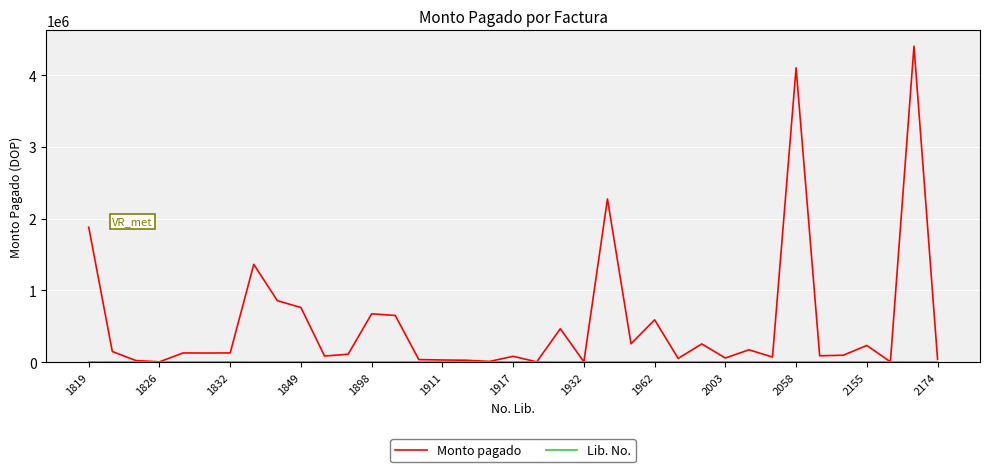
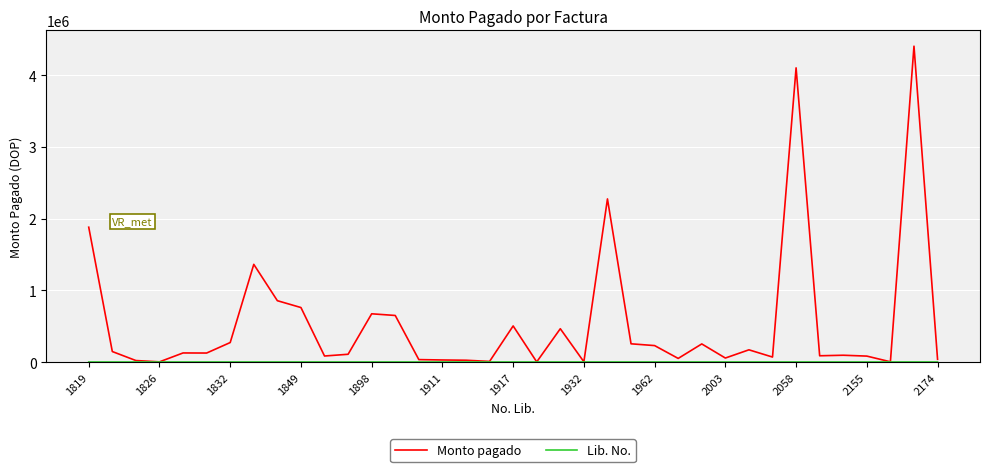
Monto pagado, 1832: 100000 -> 300000
Monto pagado, 1917: 100000 -> 500000
Monto pagado, 1962: 600000 -> 200000
Monto pagado, 2155: 200000 -> 100000
